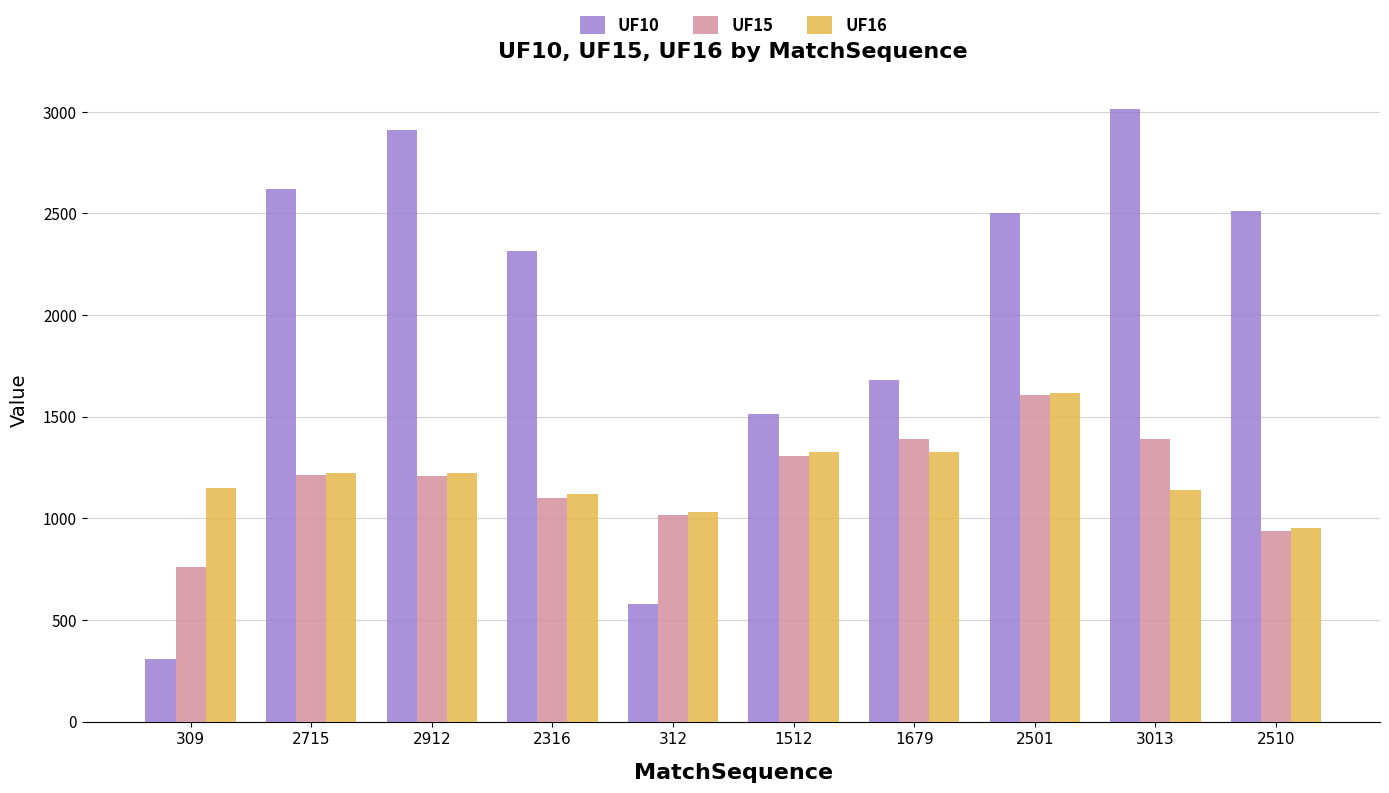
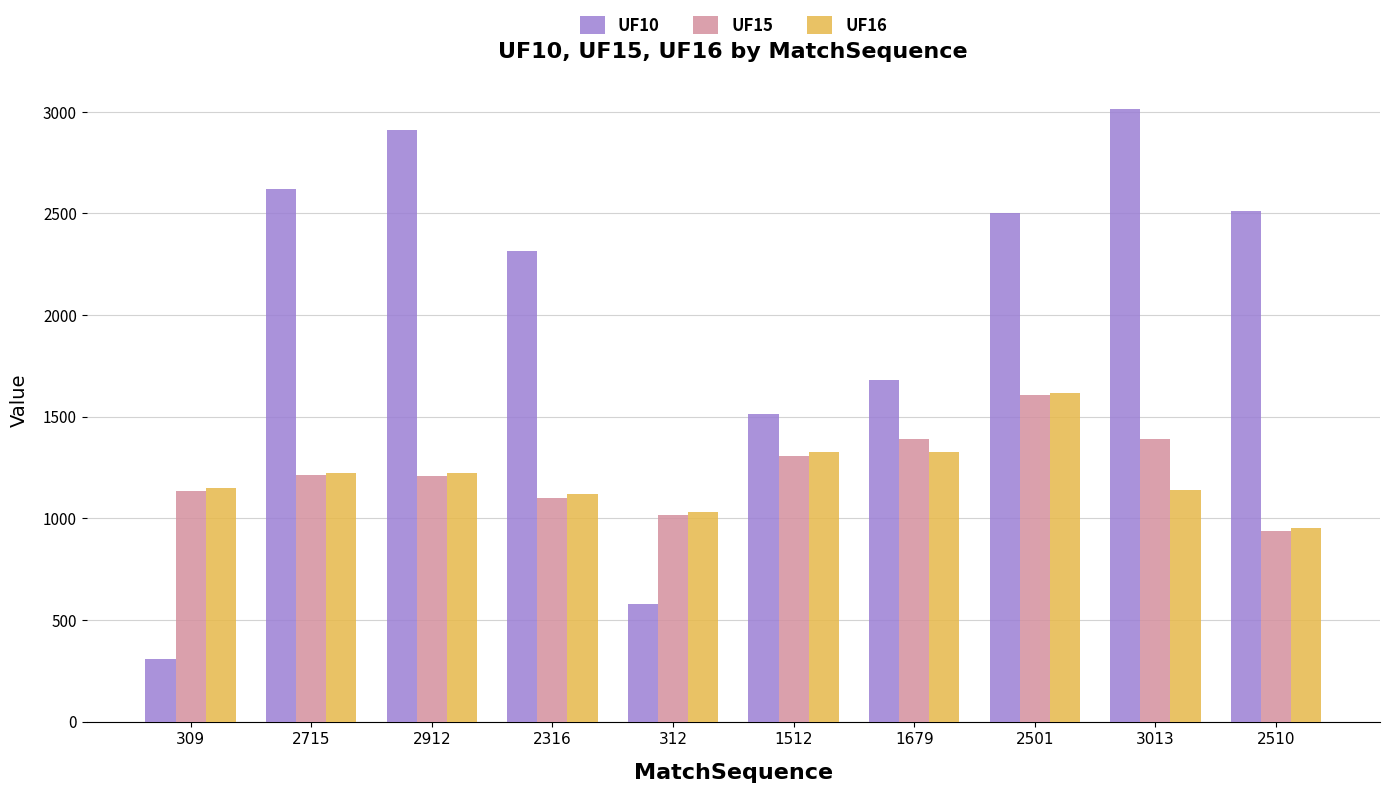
UF15, 309: 760 -> 1140
